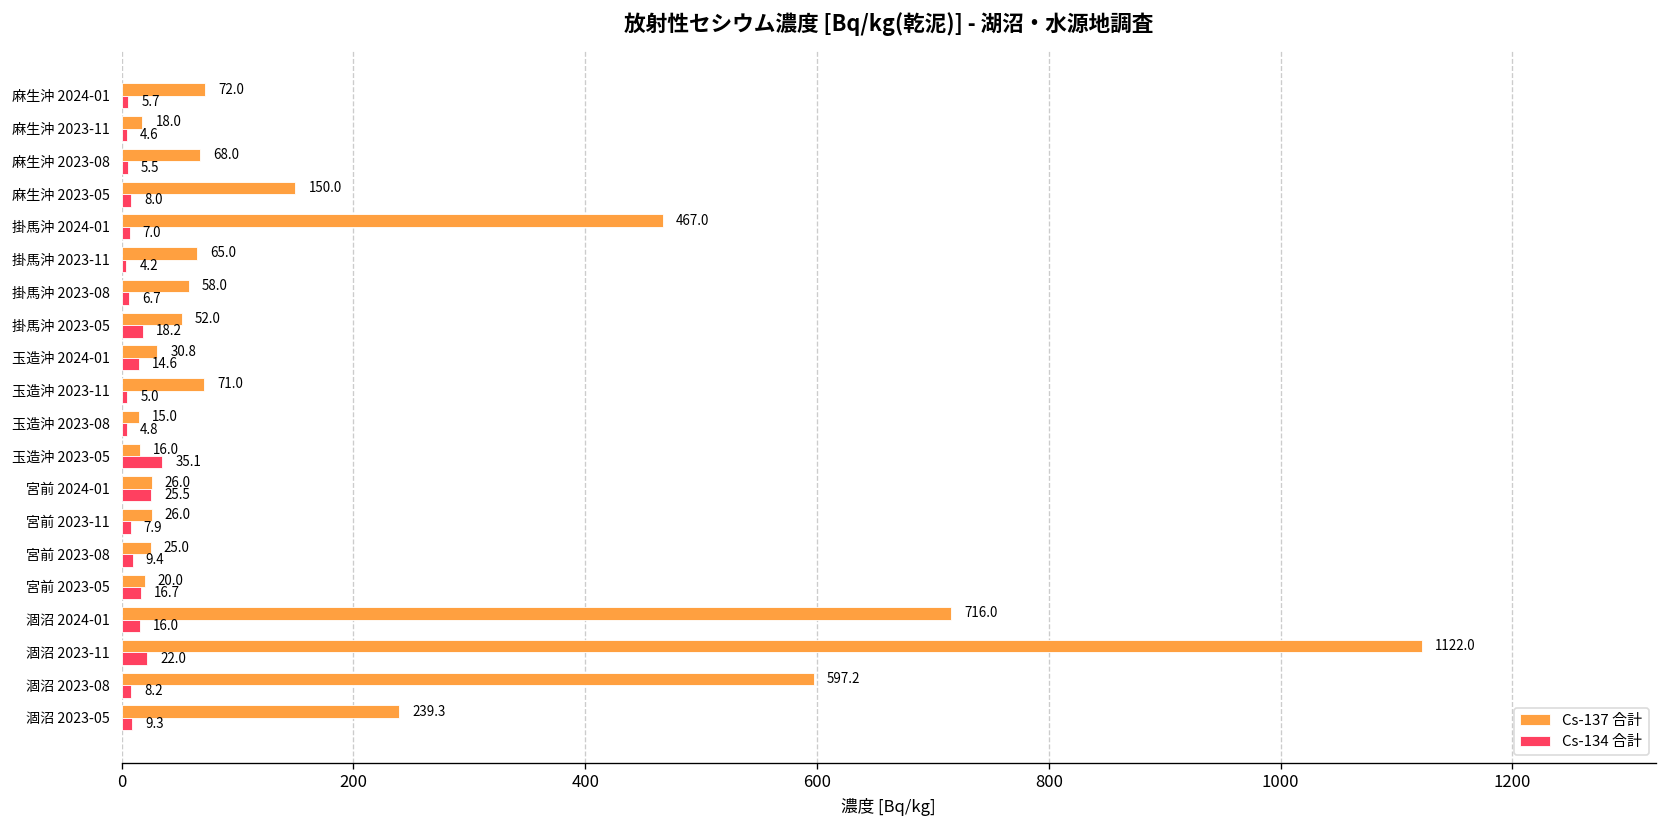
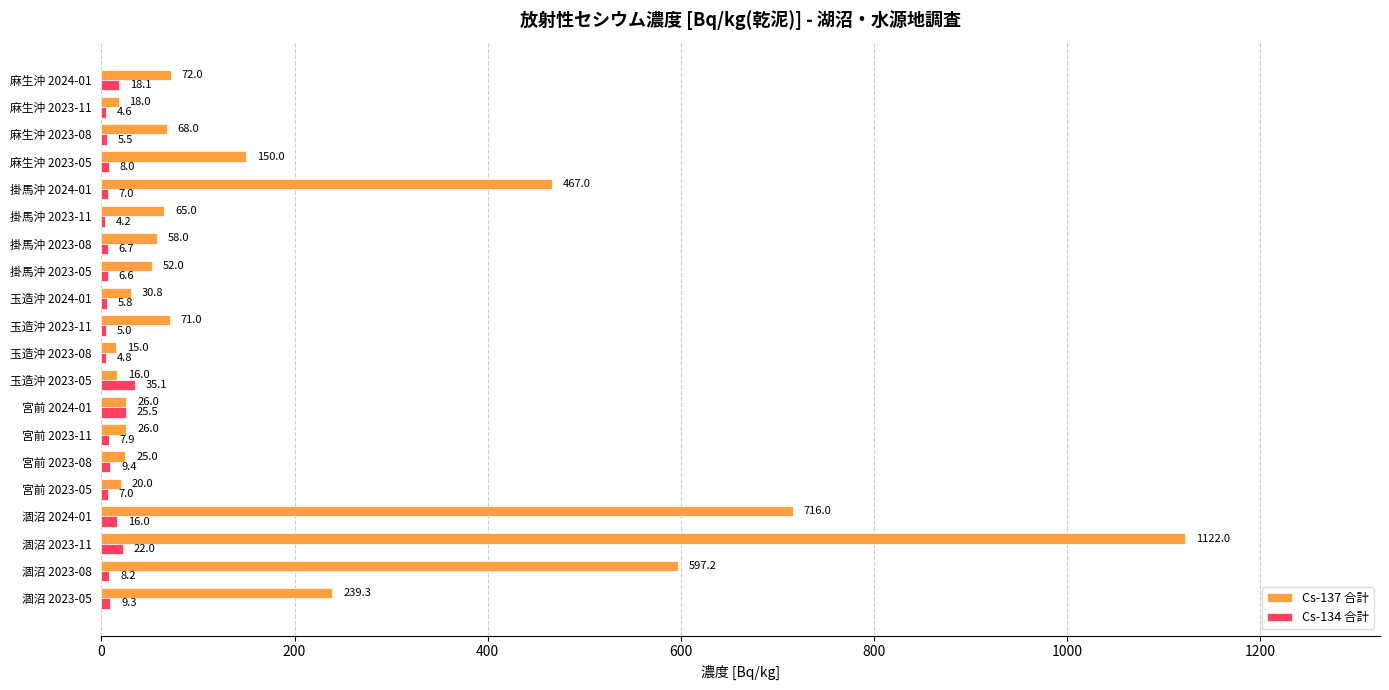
Cs-134 合計, 麻生沖 2024-01: 5.7 -> 18.1
Cs-134 合計, 掛馬沖 2023-05: 18.2 -> 6.6
Cs-134 合計, 玉造沖 2024-01: 14.6 -> 5.8
Cs-134 合計, 宮前 2023-05: 16.7 -> 7.0
